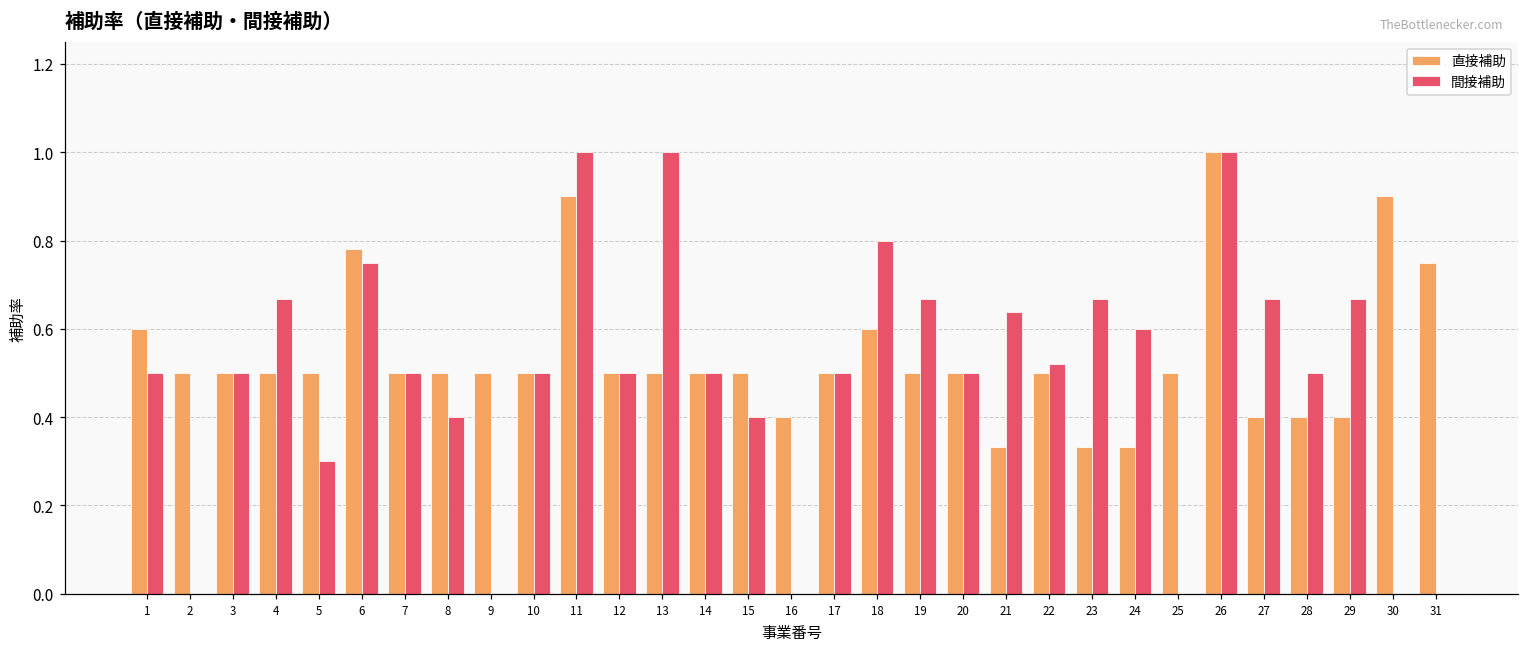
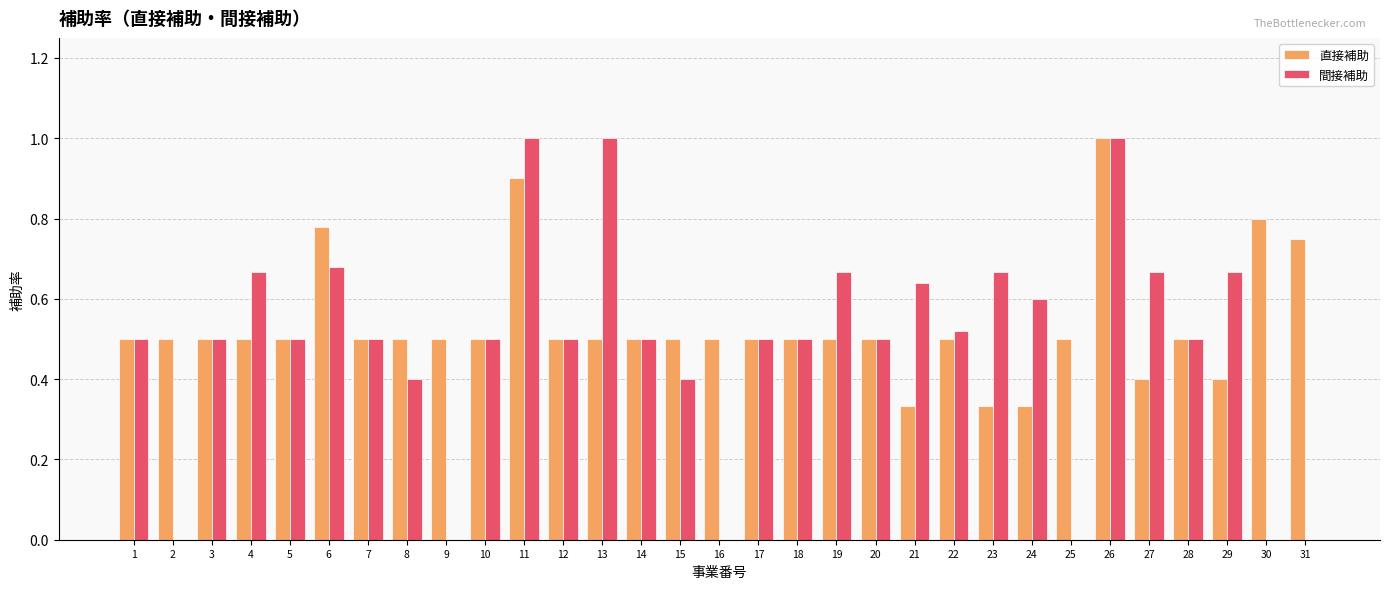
直接補助, 1: 0.6 -> 0.5
間接補助, 5: 0.3 -> 0.5
間接補助, 6: 0.75 -> 0.68
直接補助, 16: 0.4 -> 0.5
直接補助, 18: 0.6 -> 0.5
間接補助, 18: 0.8 -> 0.5
直接補助, 28: 0.4 -> 0.5
直接補助, 30: 0.9 -> 0.8
